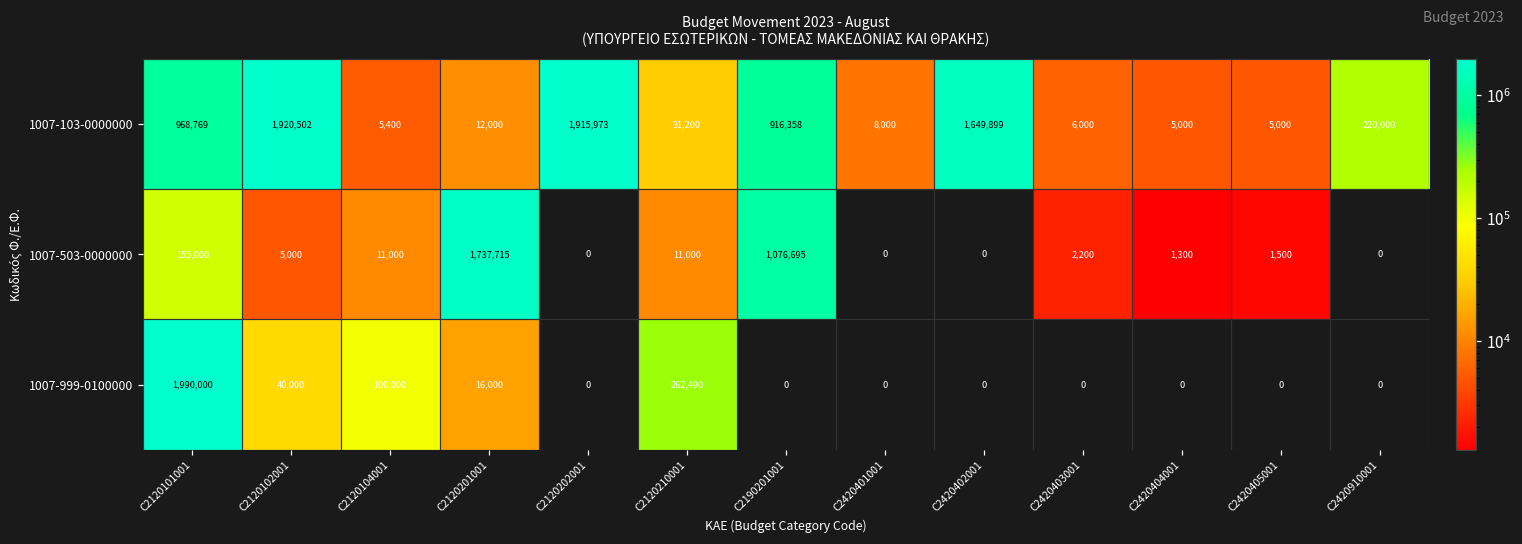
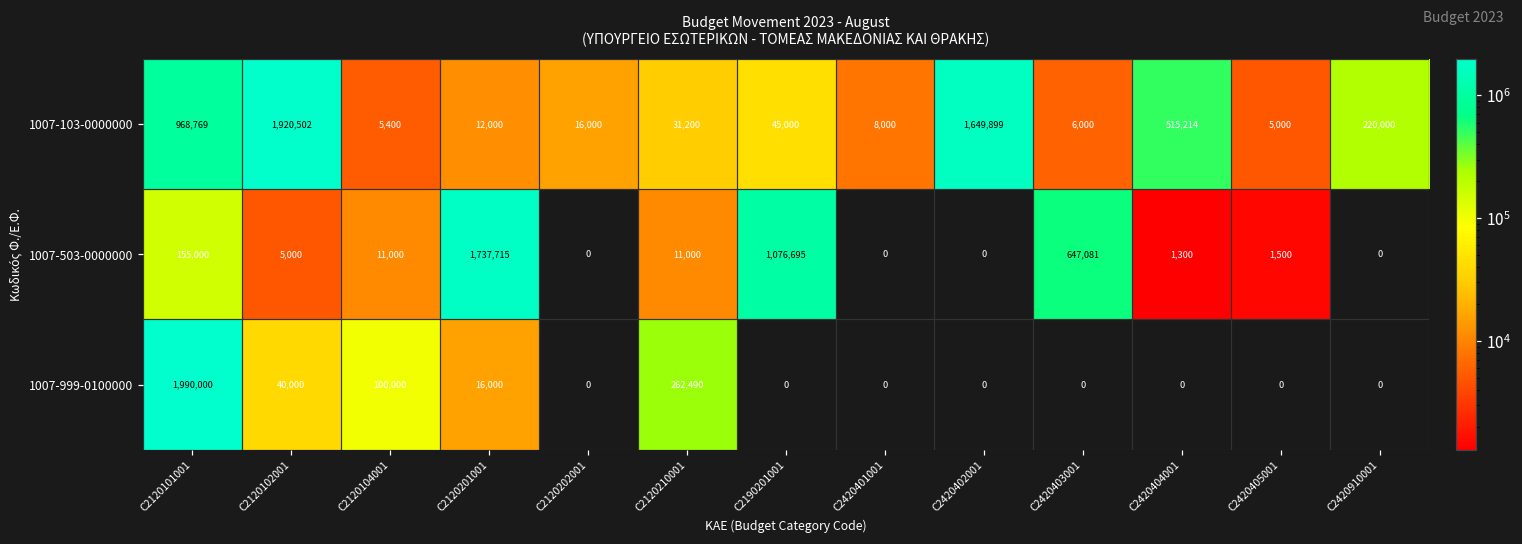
1007-103-0000000, C2120202001: 1,915,973 -> 16,000
1007-103-0000000, C2190201001: 916,358 -> 45,000
1007-103-0000000, C2420404001: 5,000 -> 515,214
1007-503-0000000, C2420403001: 2,200 -> 647,081
